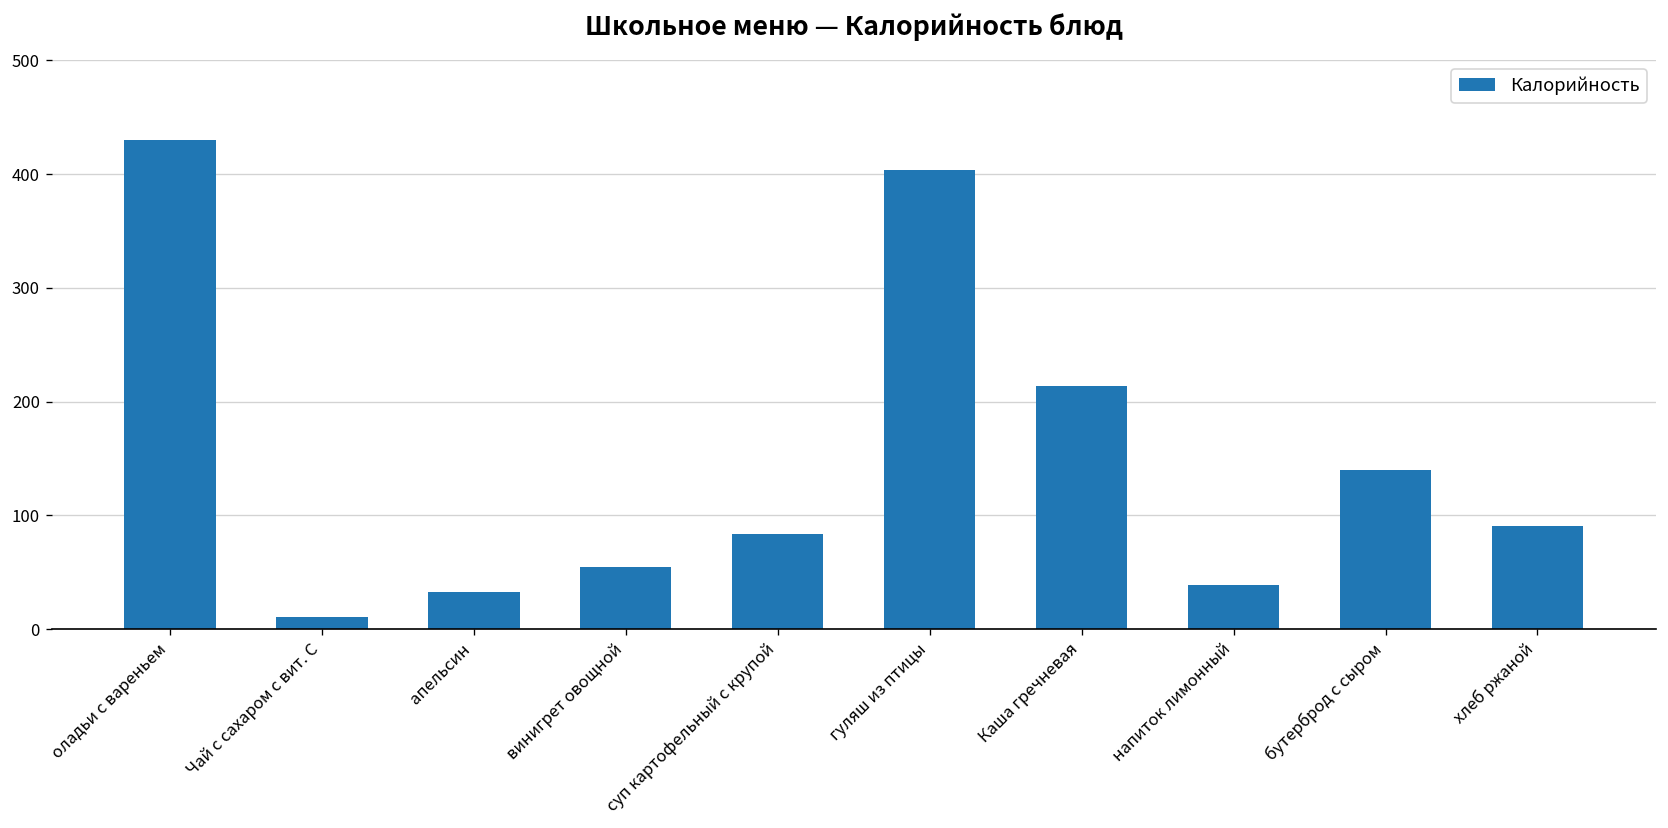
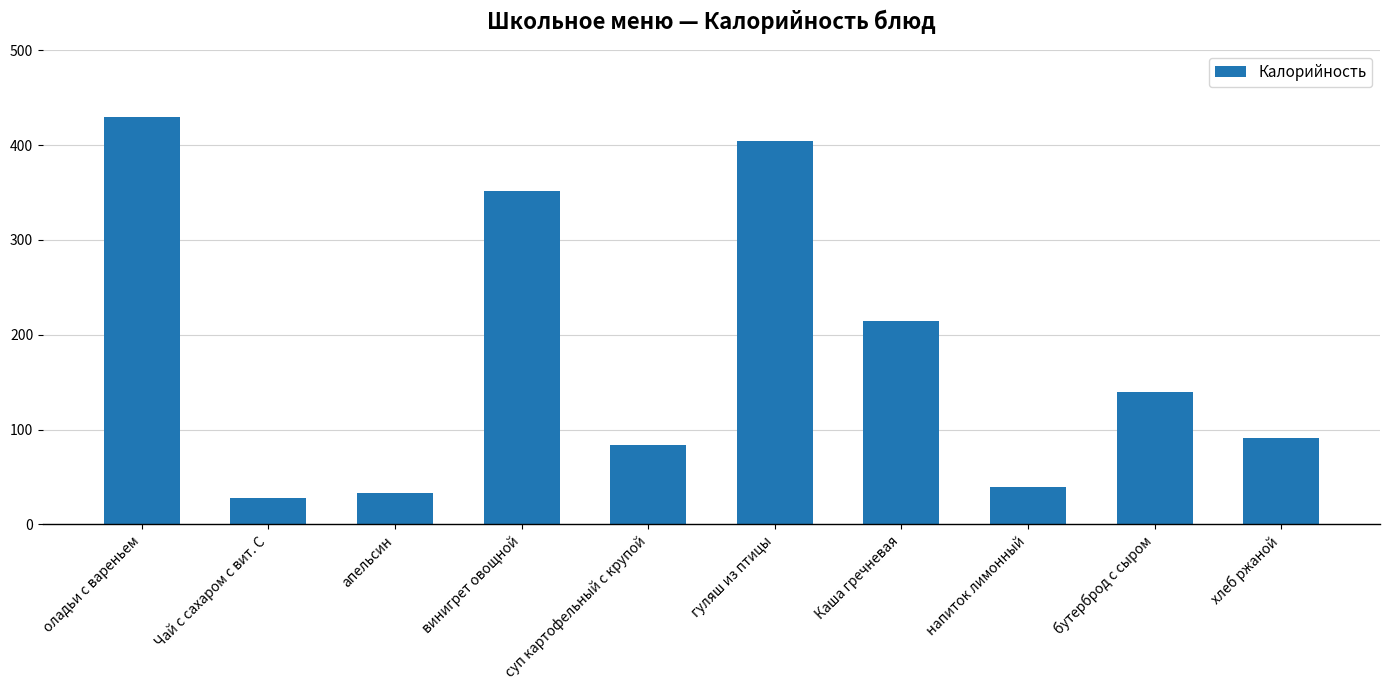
Чай с сахаром с вит. С: 10 -> 30
винигрет овощной: 60 -> 350
